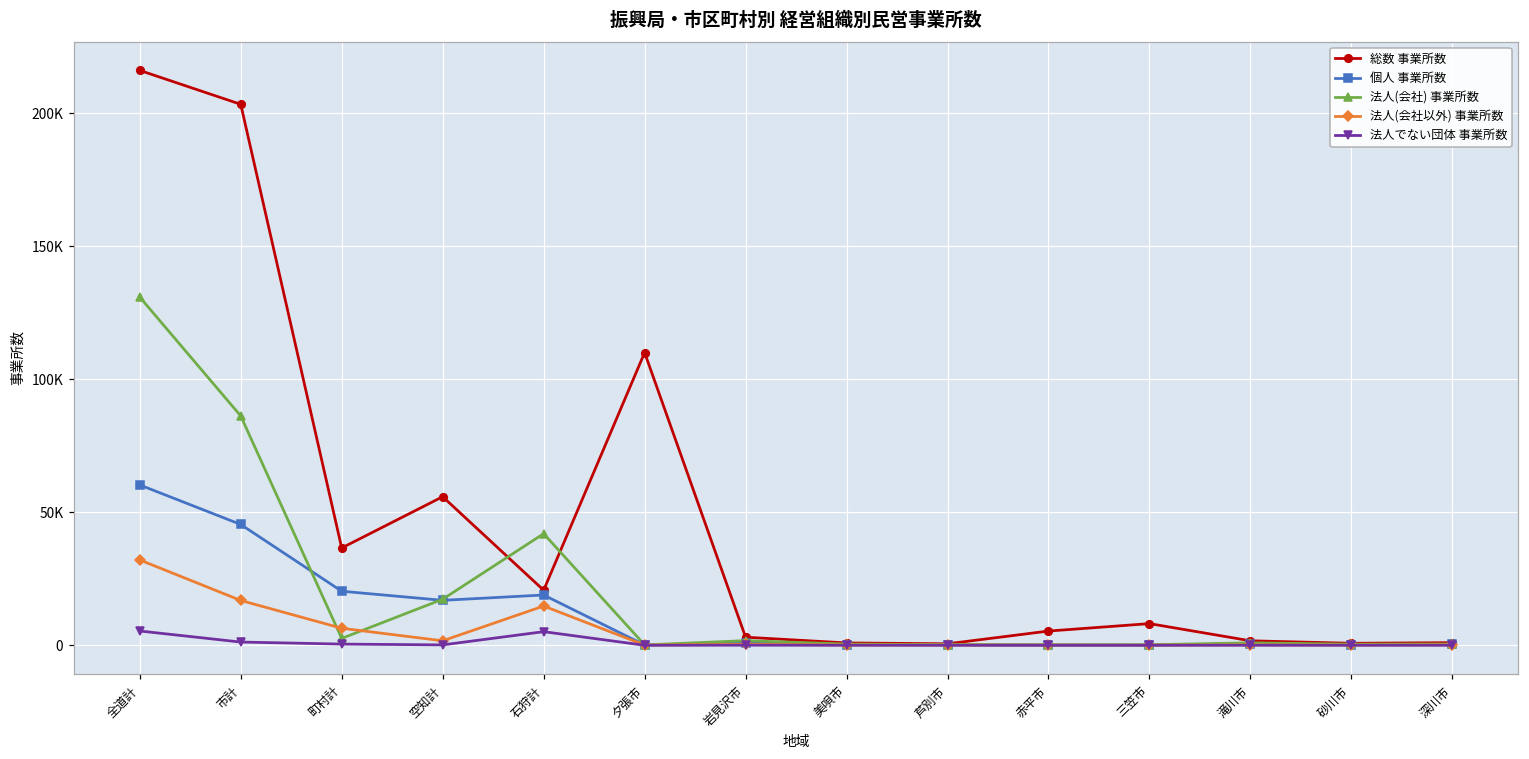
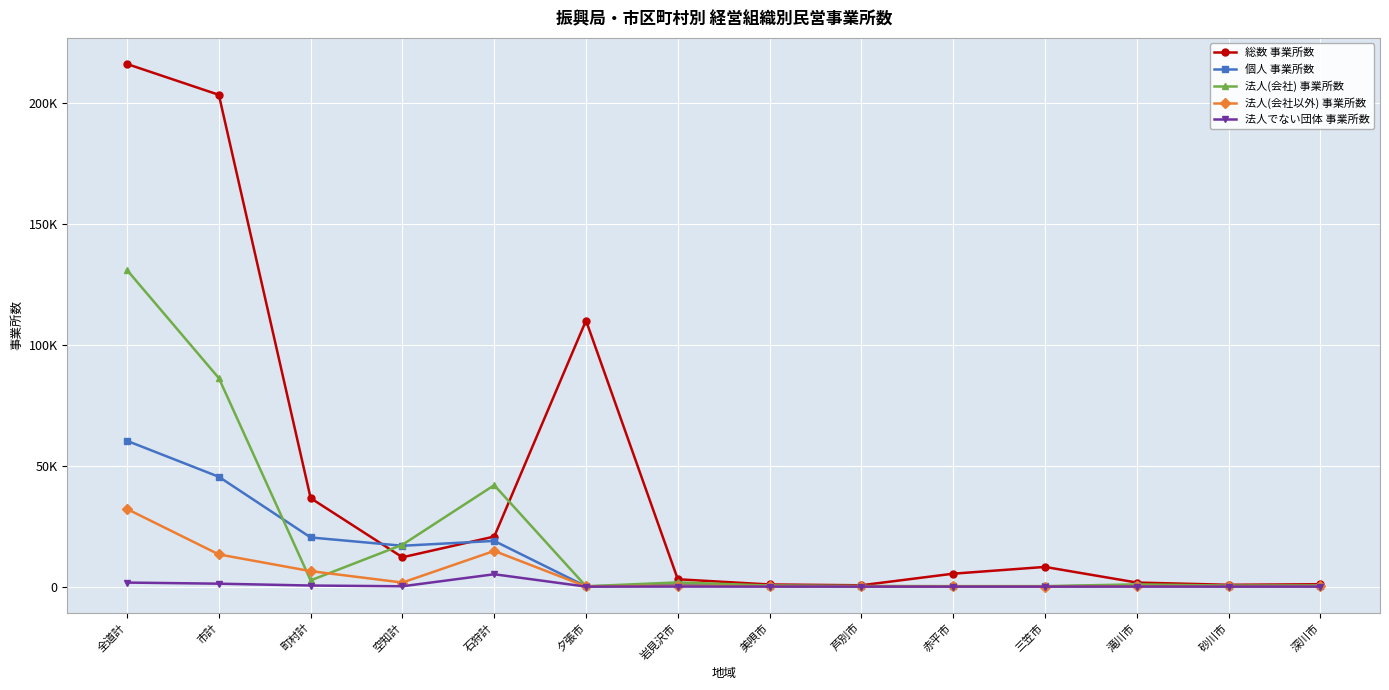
法人でない団体 事業所数, 全道計: 5000 -> 2000
法人(会社以外) 事業所数, 市計: 17000 -> 13000
総数 事業所数, 空知計: 56000 -> 12000
